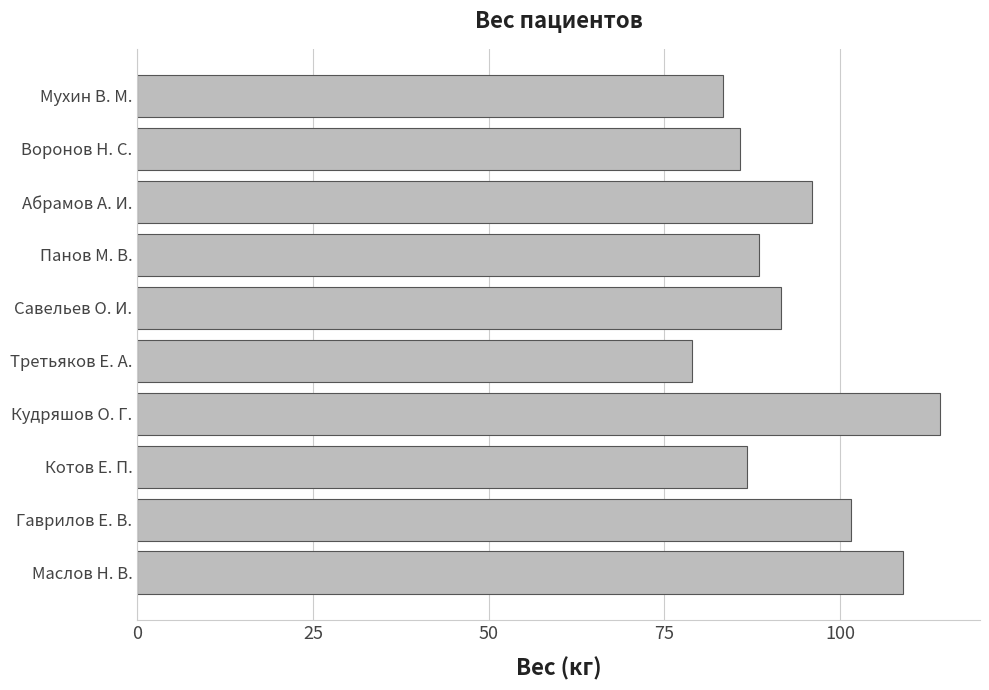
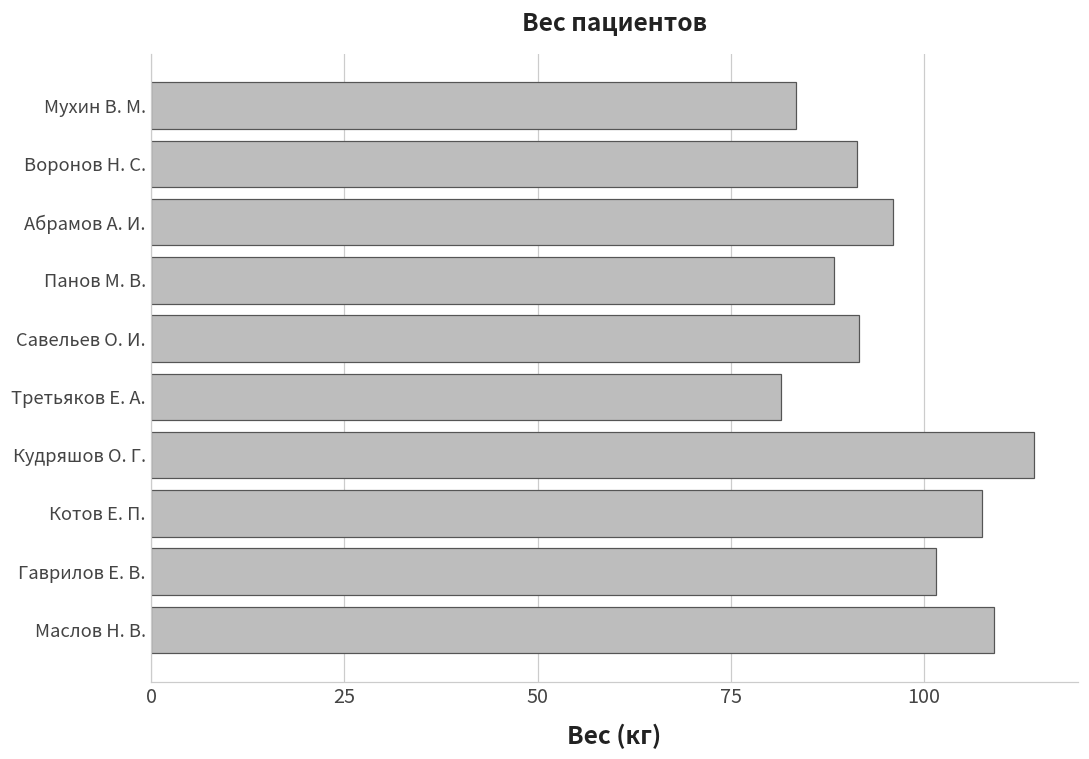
Воронов Н. С.: 86 -> 91
Третьяков Е. А.: 79 -> 82
Котов Е. П.: 87 -> 108
